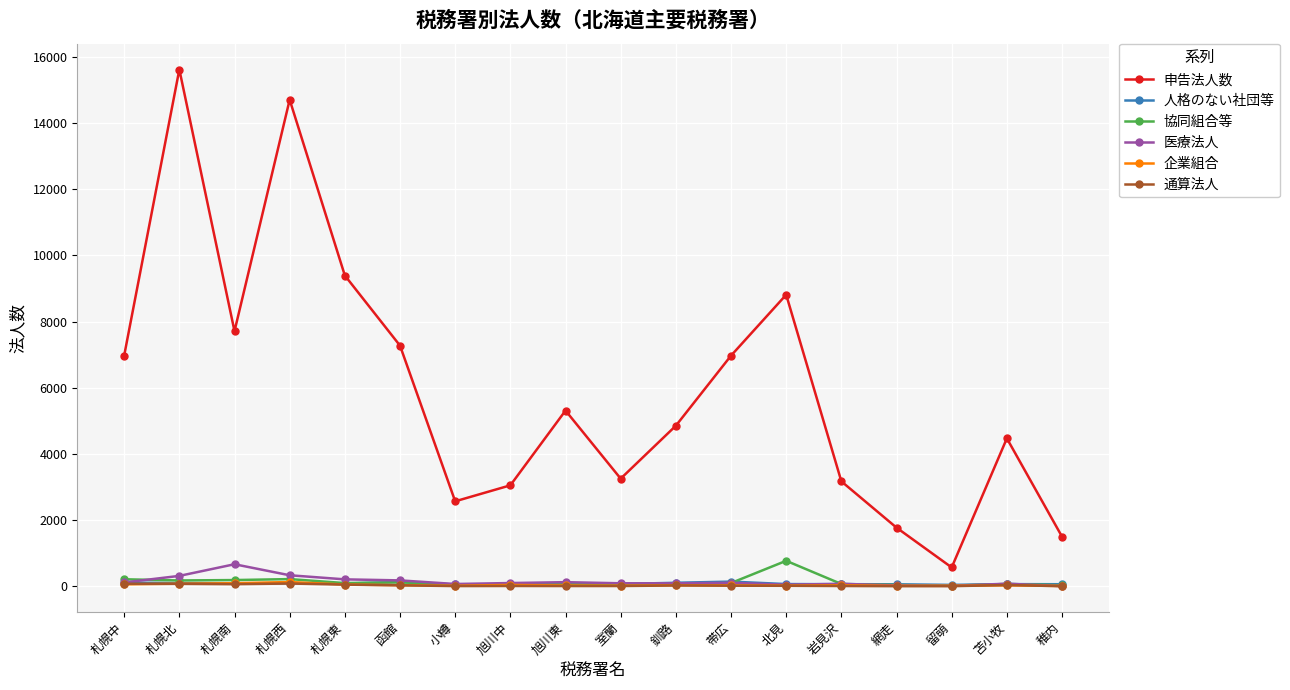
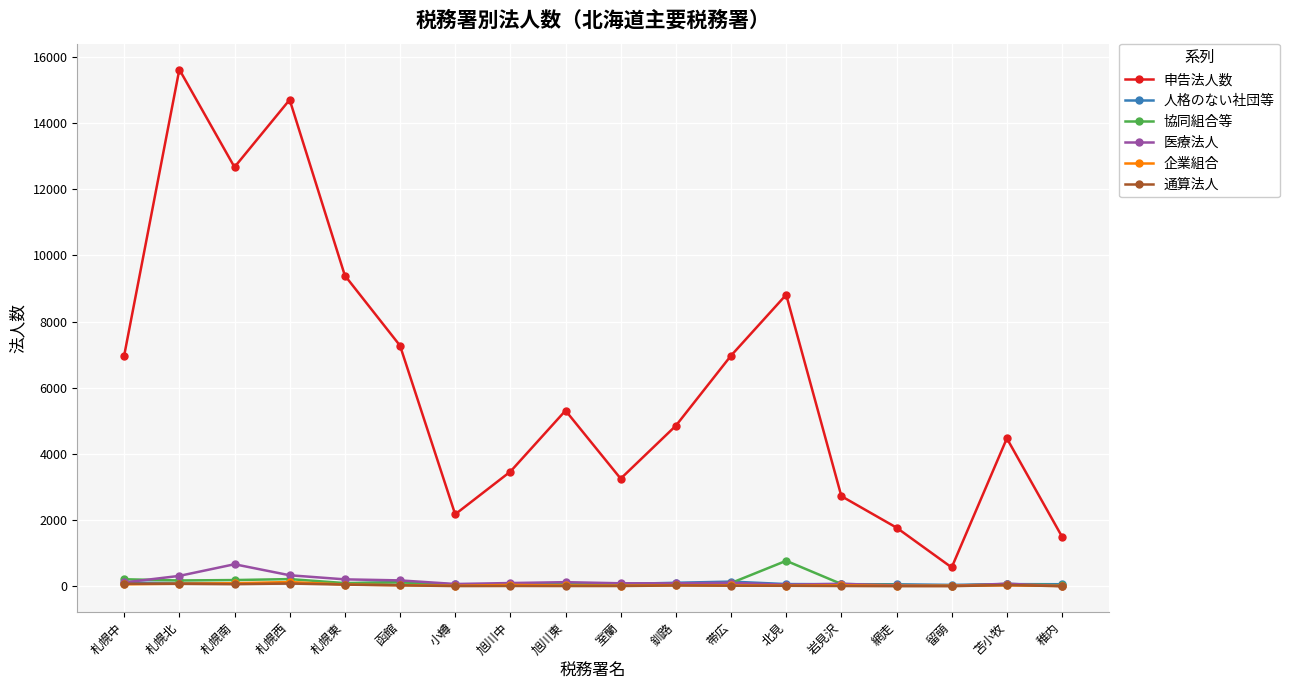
申告法人数, 札幌南: 7700 -> 12700
申告法人数, 小樽: 2600 -> 2200
申告法人数, 旭川中: 3100 -> 3500
申告法人数, 岩見沢: 3200 -> 2700
